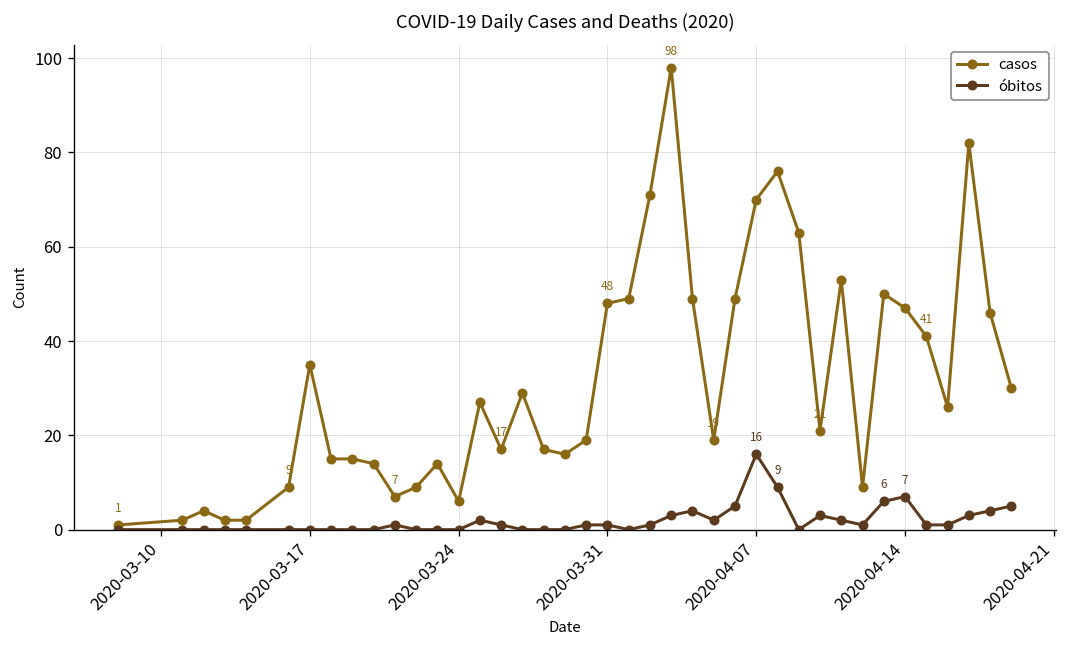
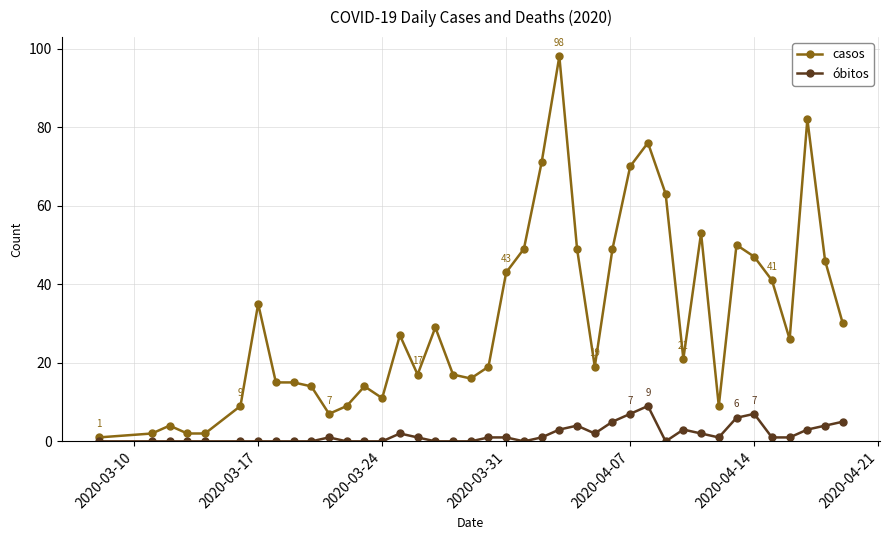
casos, 2020-03-24: 6 -> 11
casos, 2020-03-31: 48 -> 43
óbitos, 2020-04-07: 16 -> 7
